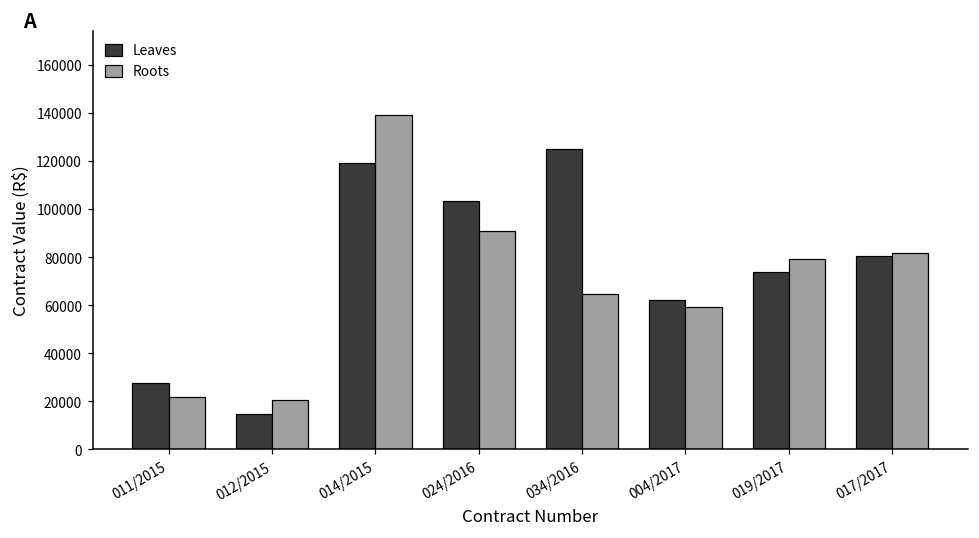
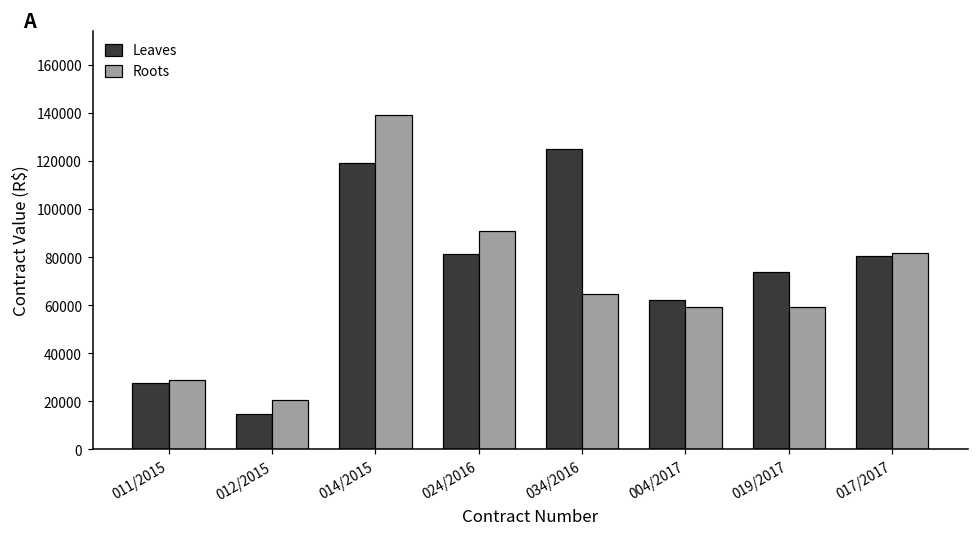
Roots, 011/2015: 22000 -> 29000
Leaves, 024/2016: 104000 -> 81000
Roots, 019/2017: 79000 -> 59000
